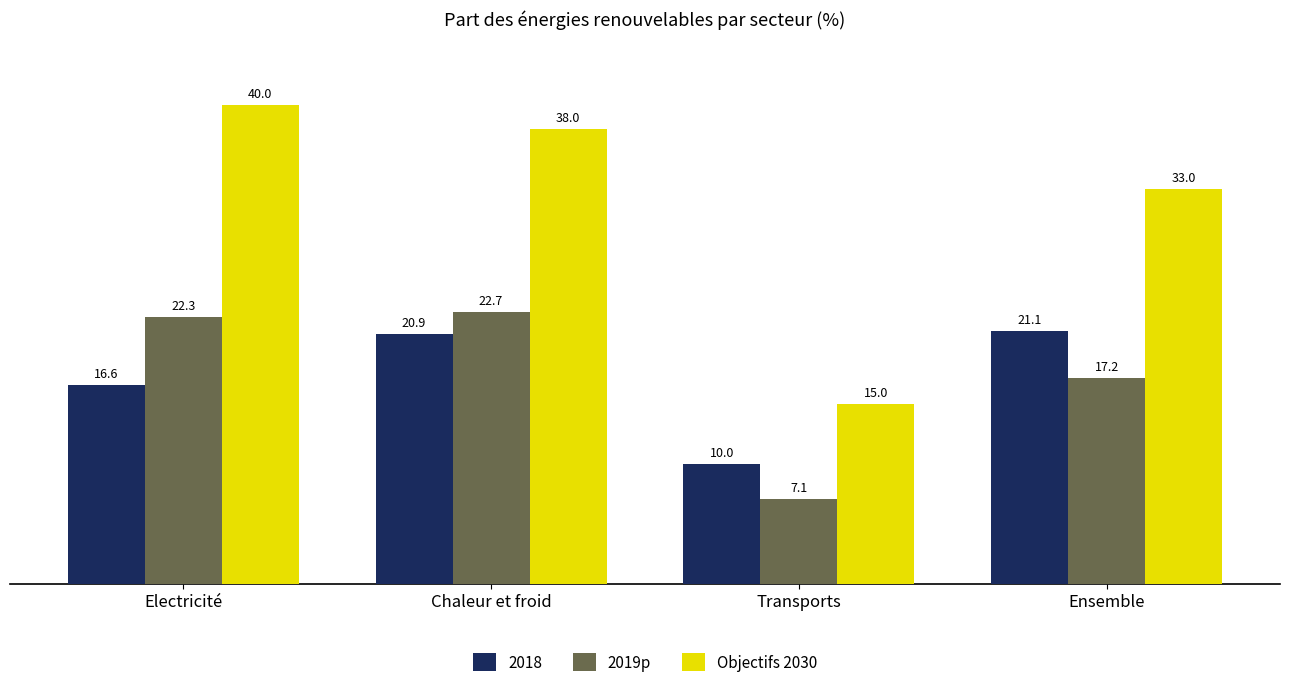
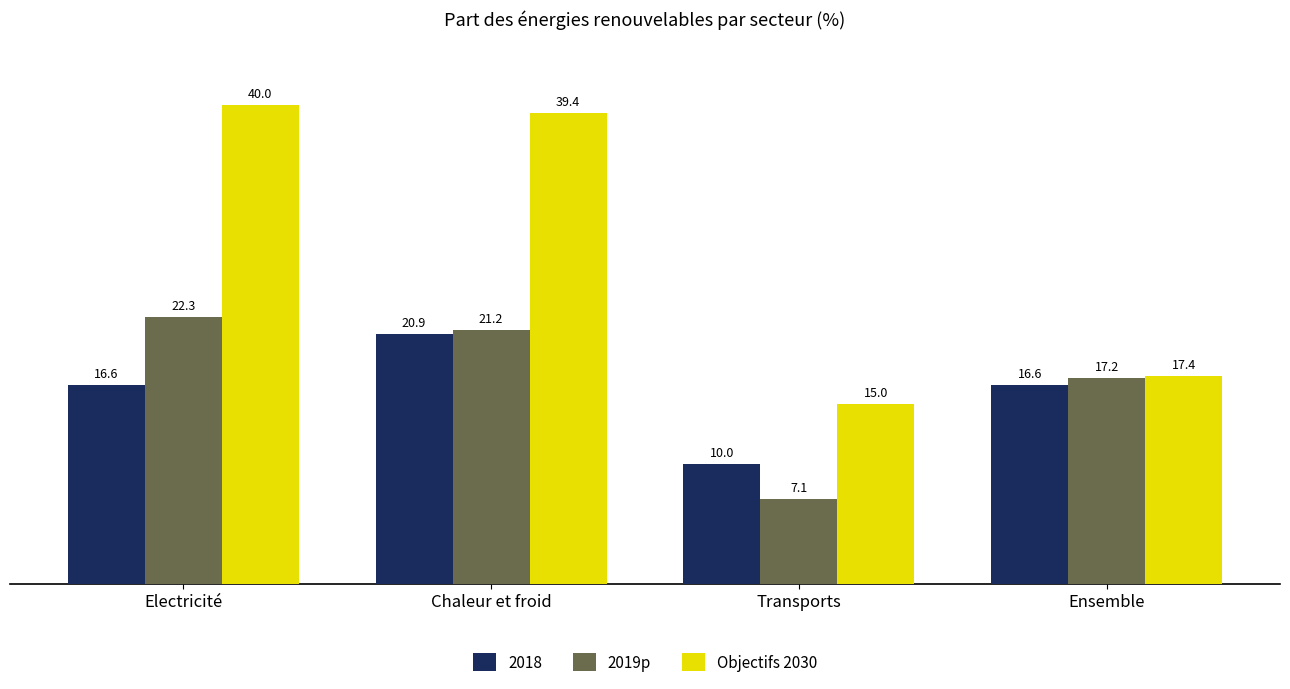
2019p, Chaleur et froid: 22.7 -> 21.2
Objectifs 2030, Chaleur et froid: 38.0 -> 39.4
2018, Ensemble: 21.1 -> 16.6
Objectifs 2030, Ensemble: 33.0 -> 17.4
